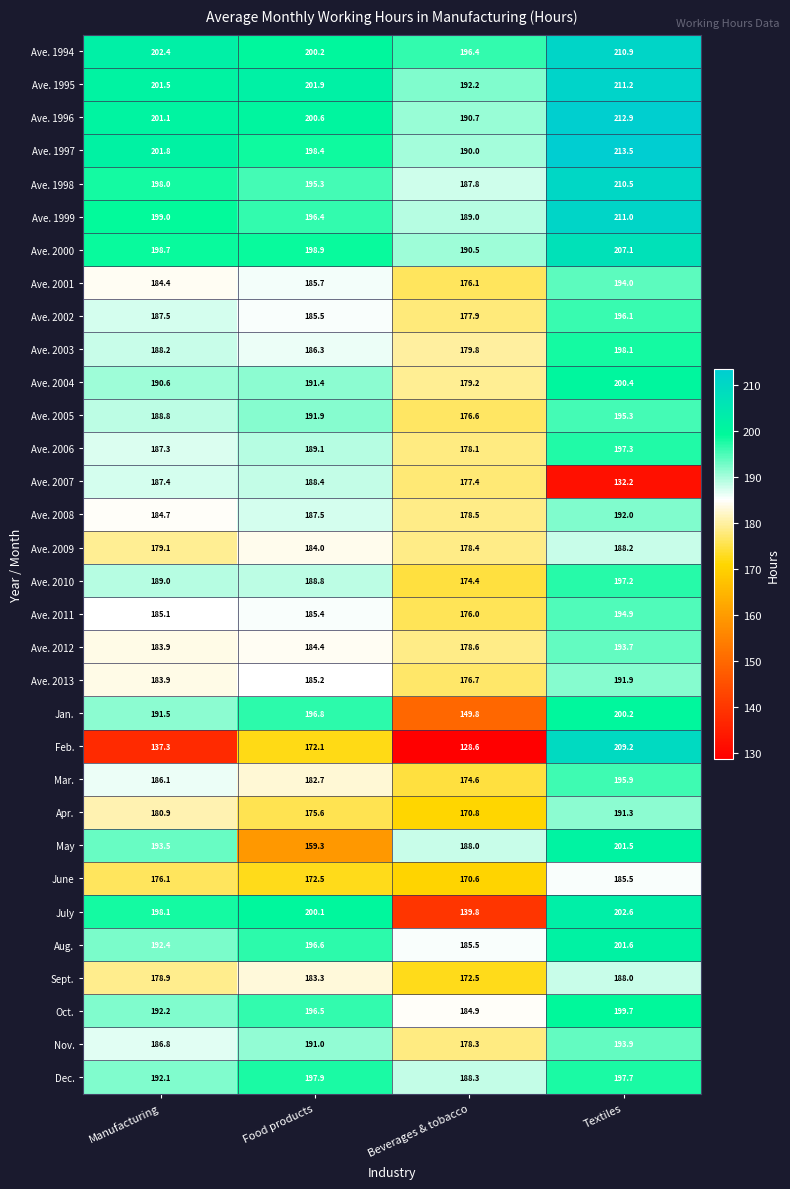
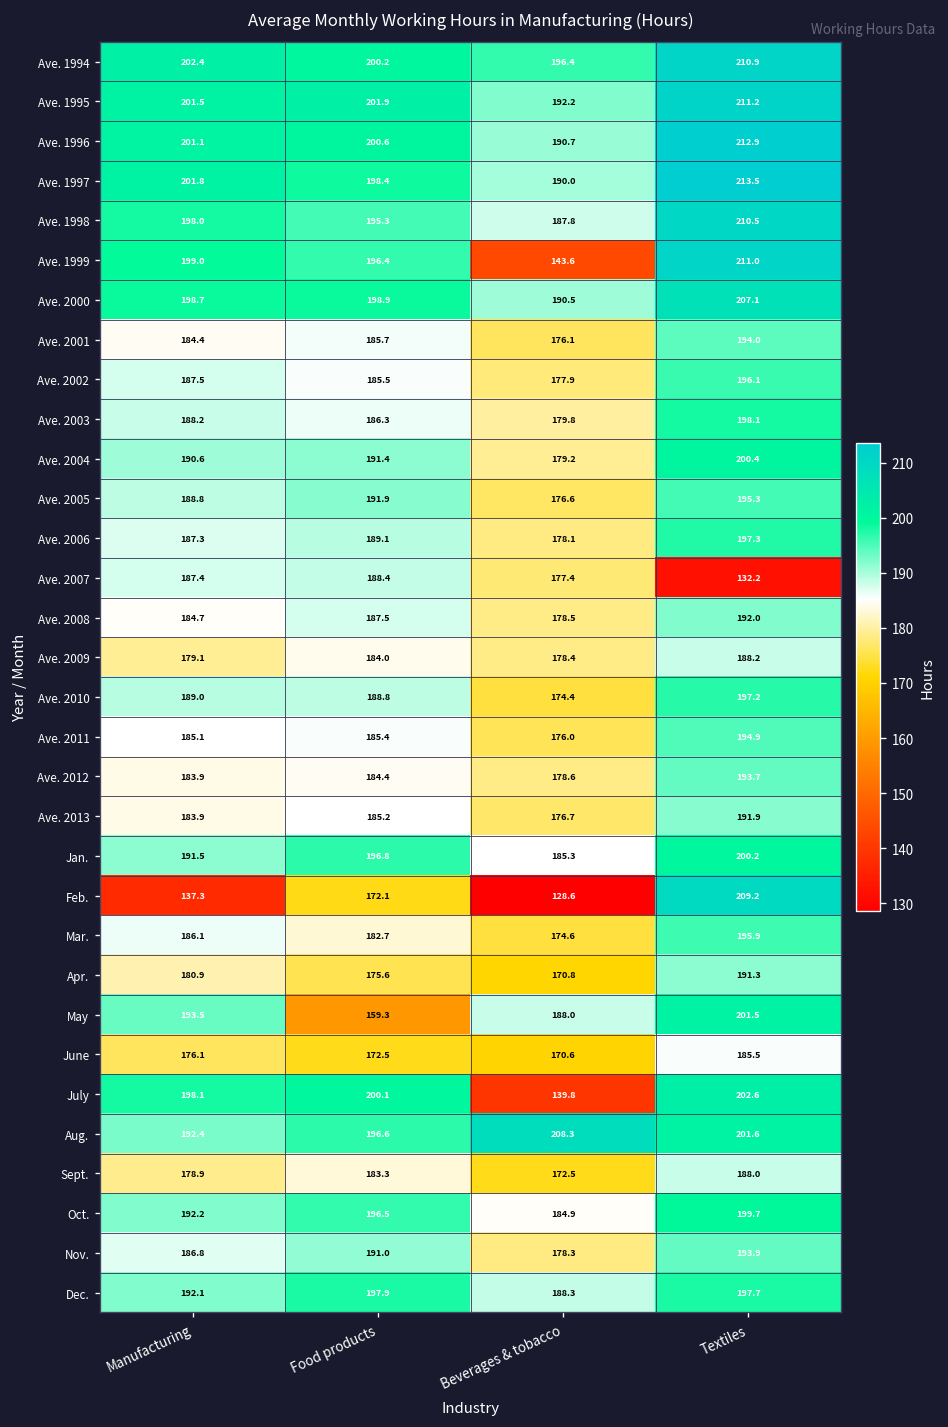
Ave. 1999, Beverages & tobacco: 189.0 -> 143.6
Jan., Beverages & tobacco: 149.8 -> 185.3
Aug., Beverages & tobacco: 185.5 -> 208.3
